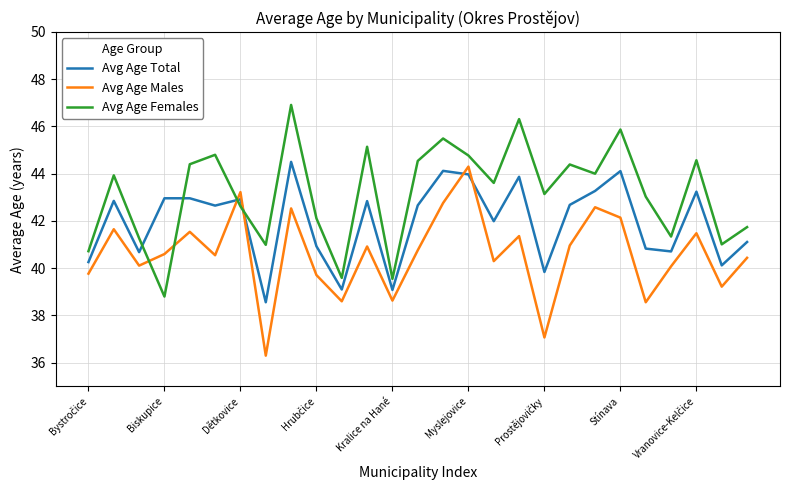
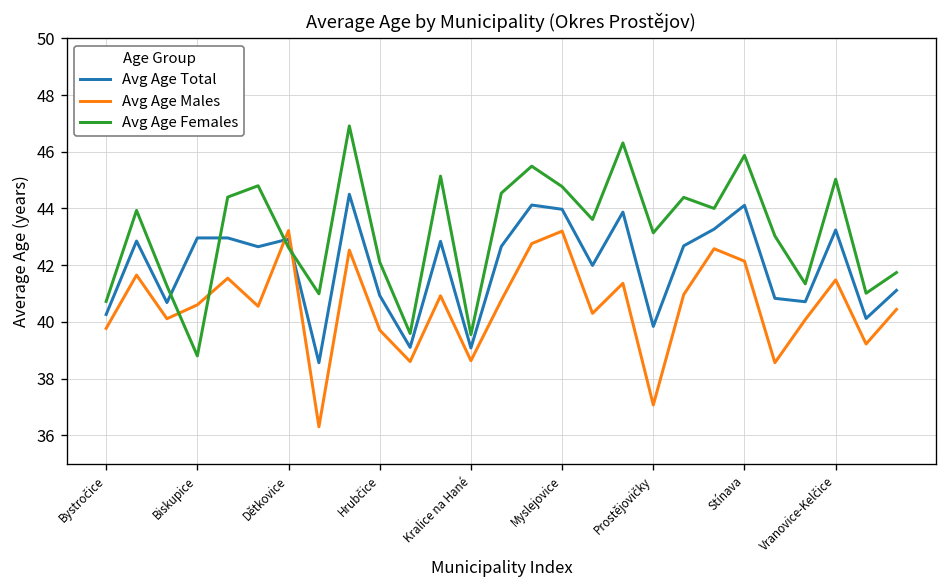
Avg Age Males, Myslejovice: 44.3 -> 43.2
Avg Age Females, Vranovice-Kelčice: 44.6 -> 45.0
